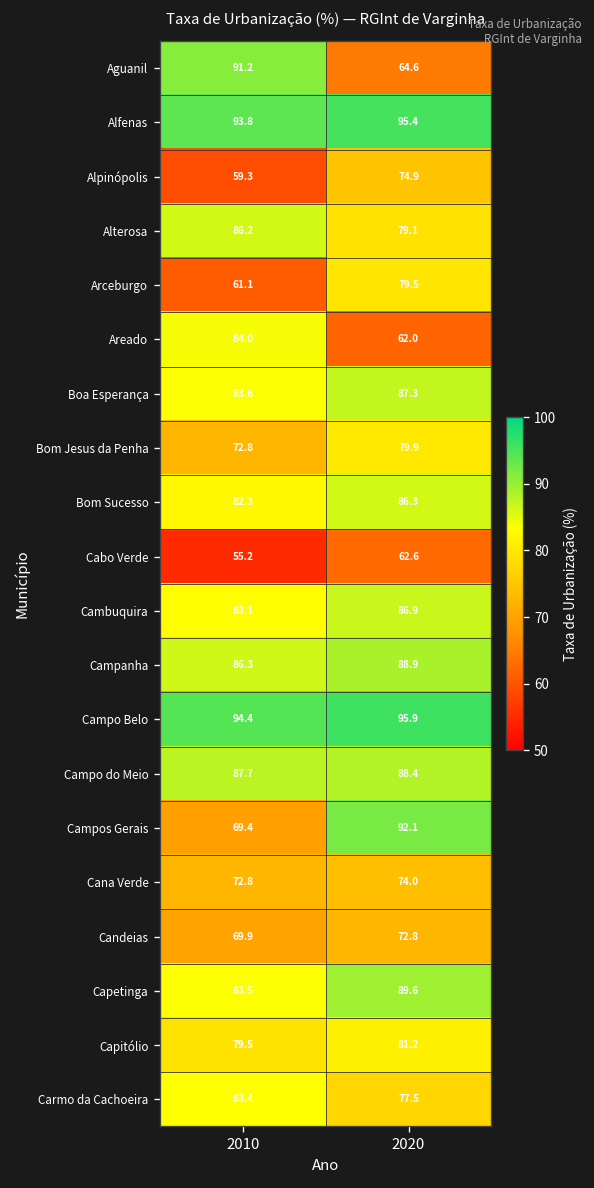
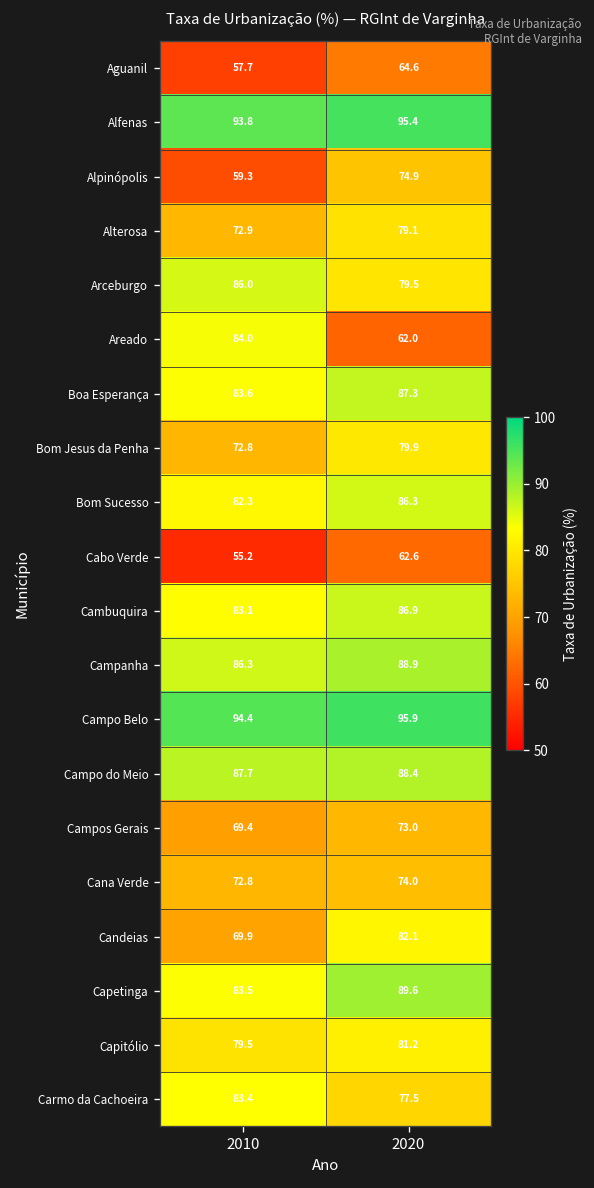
Aguanil, 2010: 91.2 -> 57.7
Alterosa, 2010: 86.2 -> 72.9
Arceburgo, 2010: 61.1 -> 86.0
Campos Gerais, 2020: 92.1 -> 73.0
Candeias, 2020: 72.8 -> 82.1
